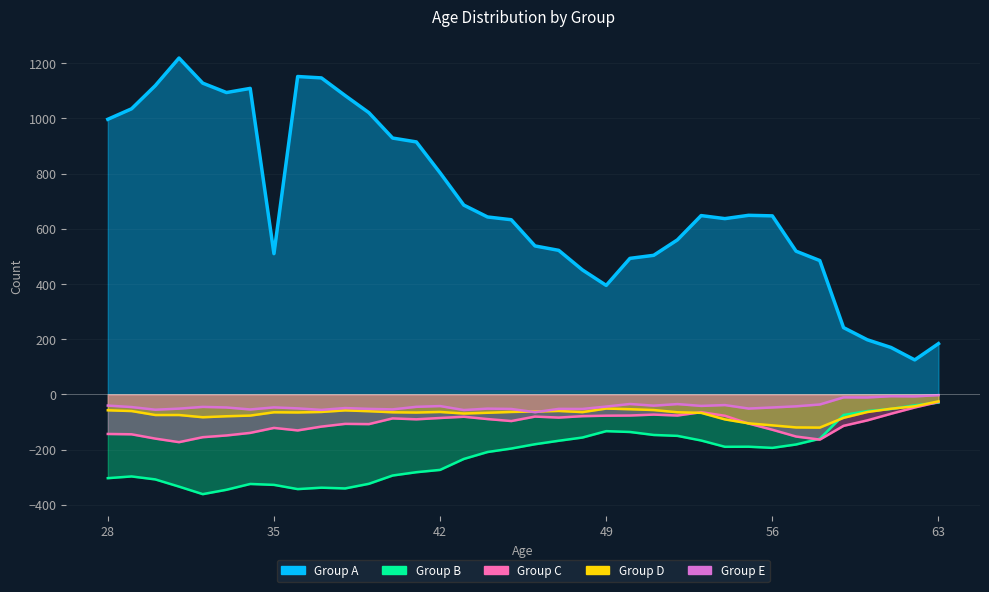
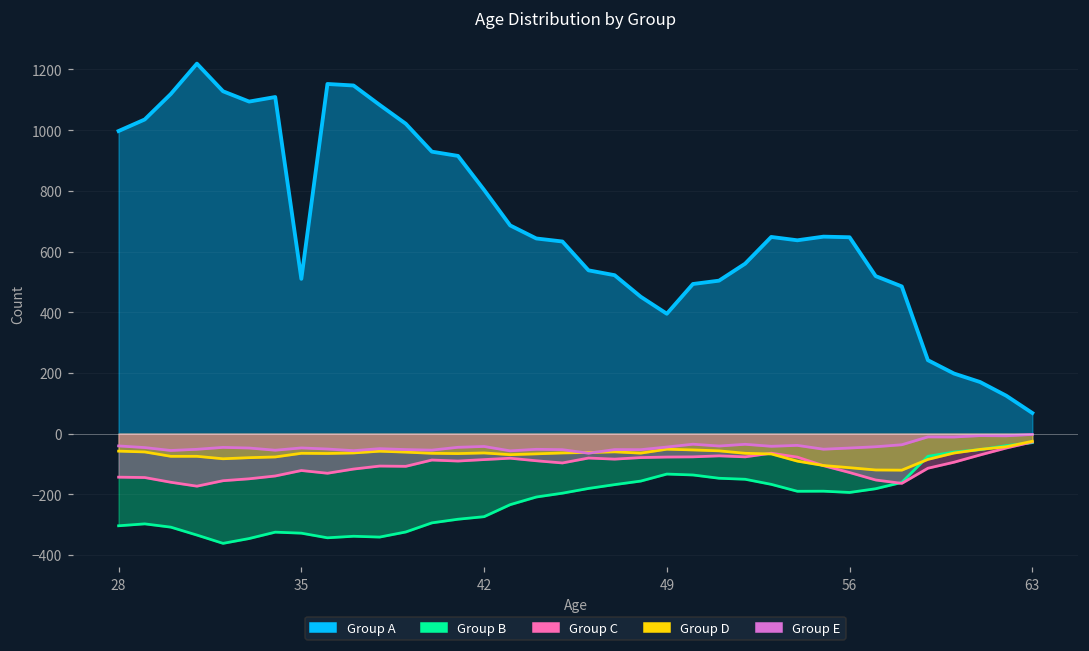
Group A, 63: 180 -> 70
